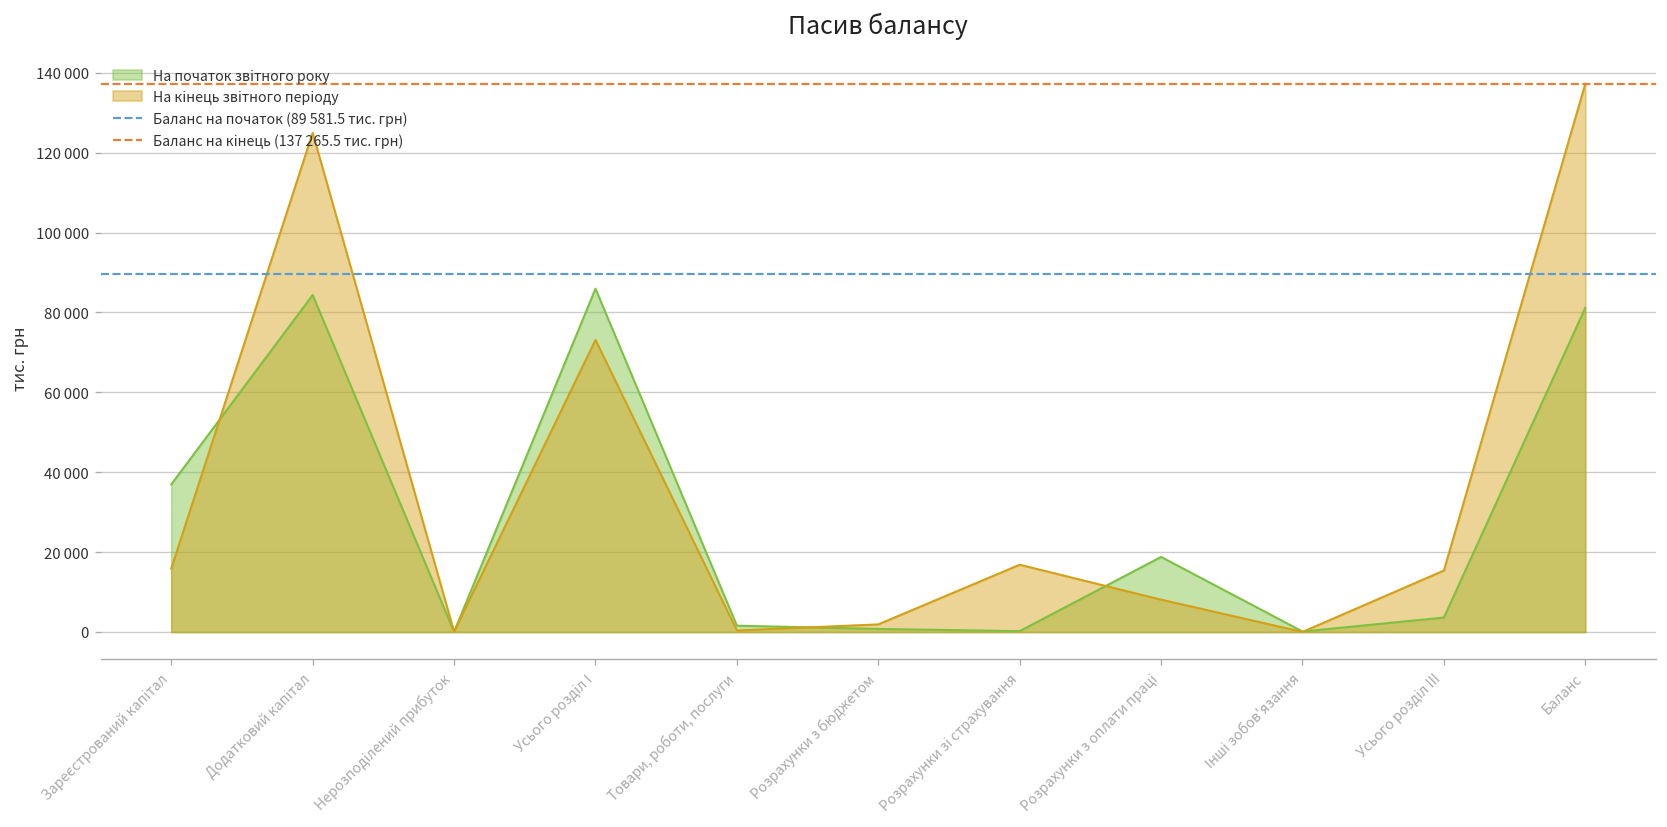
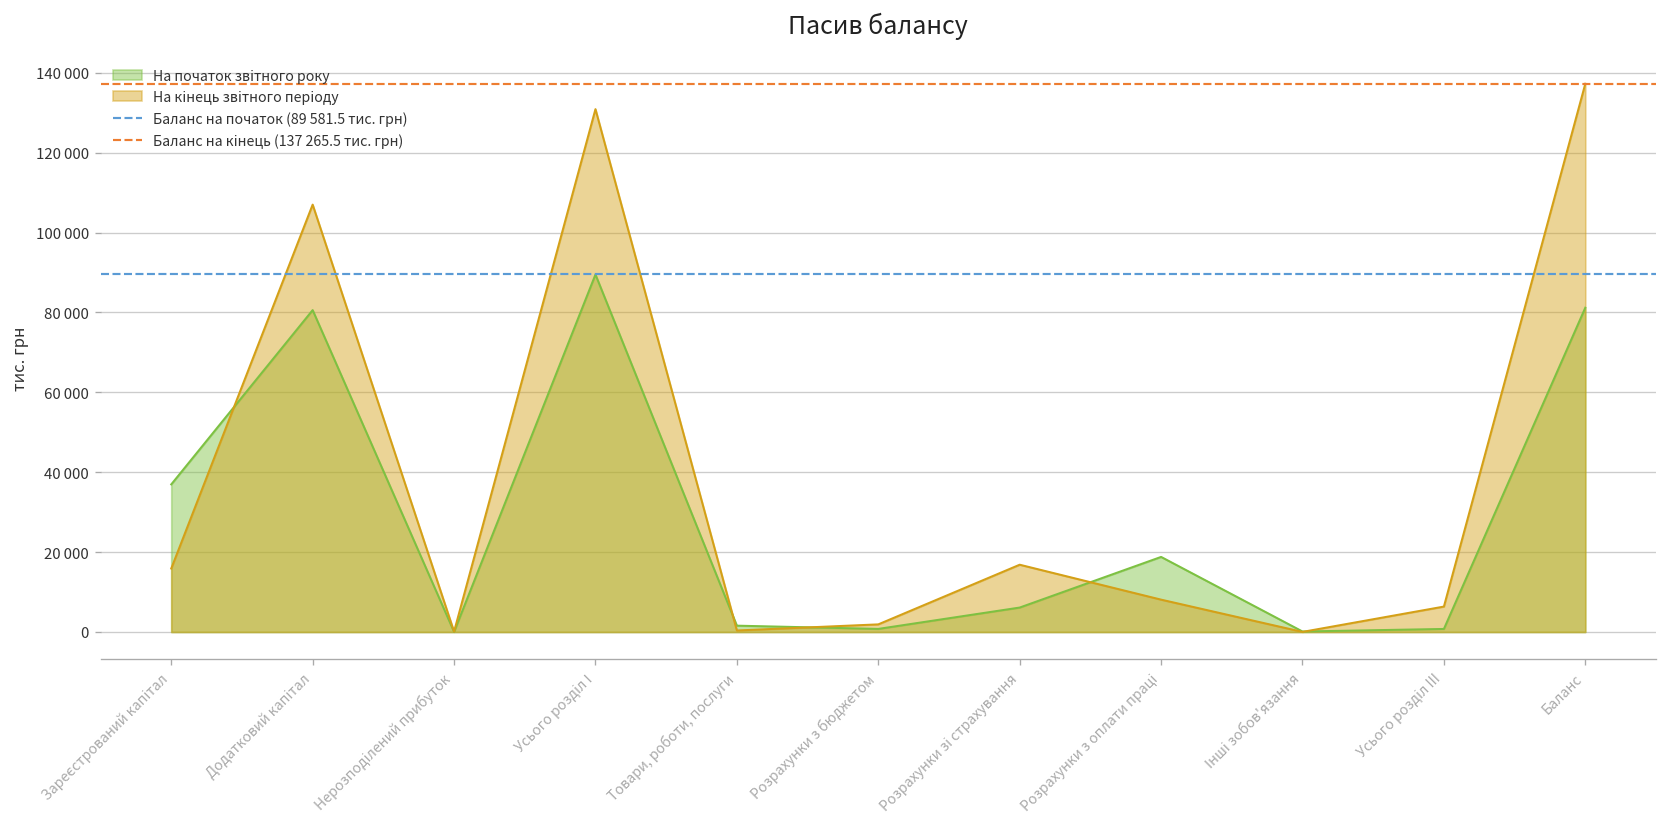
На початок звітного року, Додатковий капітал: 84000 -> 81000
На кінець звітного періоду, Додатковий капітал: 125000 -> 107000
На початок звітного року, Усього розділ І: 86000 -> 89000
На кінець звітного періоду, Усього розділ І: 73000 -> 131000
На початок звітного року, Розрахунки зі страхування: 0 -> 6000
На початок звітного року, Усього розділ III: 4000 -> 1000
На кінець звітного періоду, Усього розділ III: 15000 -> 6000
